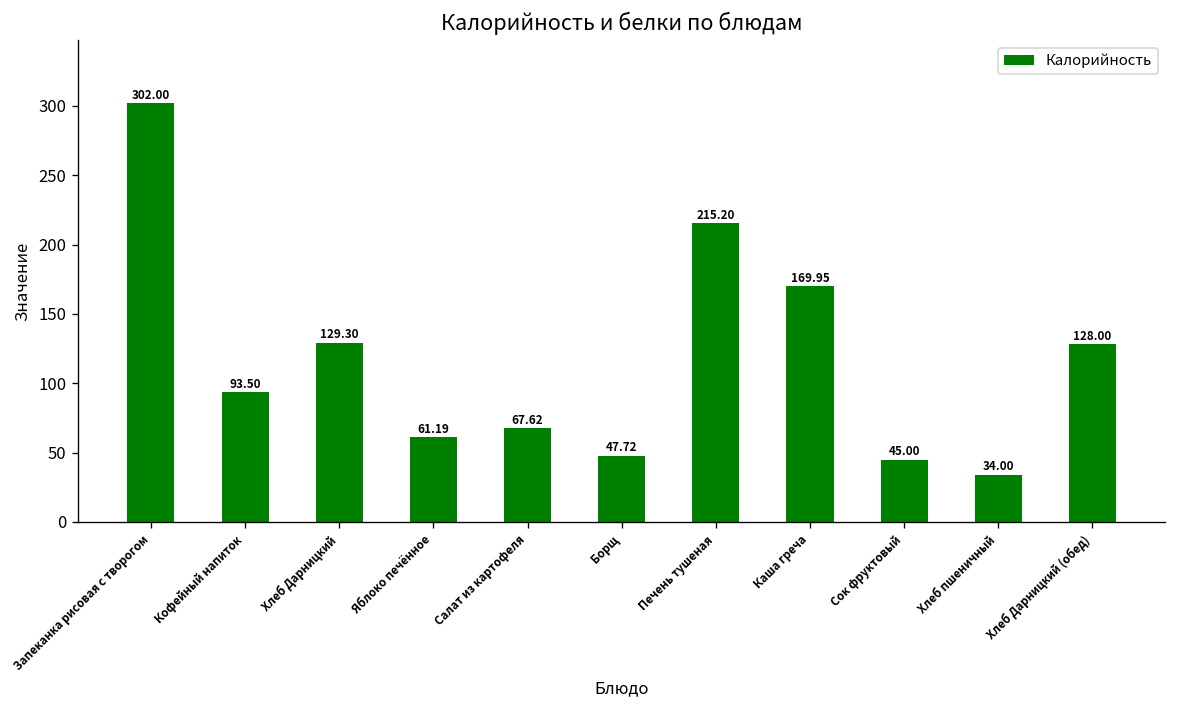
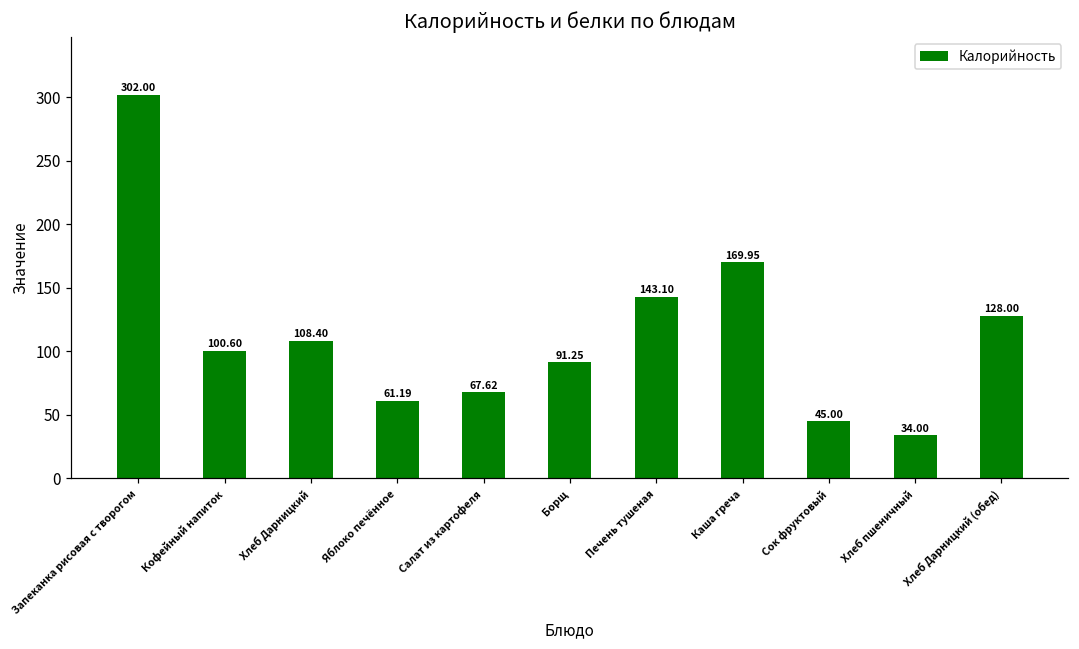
Кофейный напиток: 93.50 -> 100.60
Хлеб Дарницкий: 129.30 -> 108.40
Борщ: 47.72 -> 91.25
Печень тушеная: 215.20 -> 143.10
